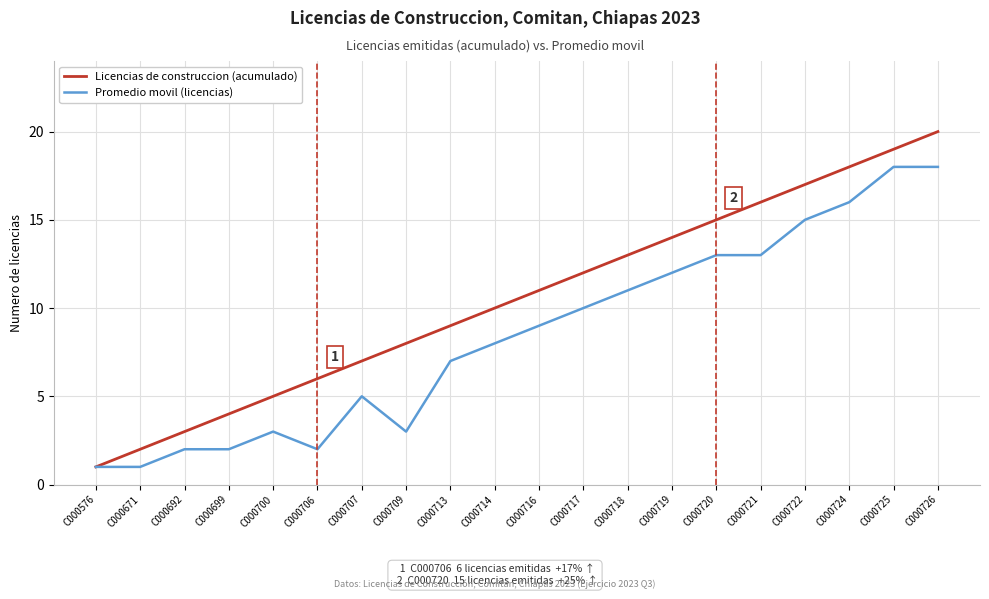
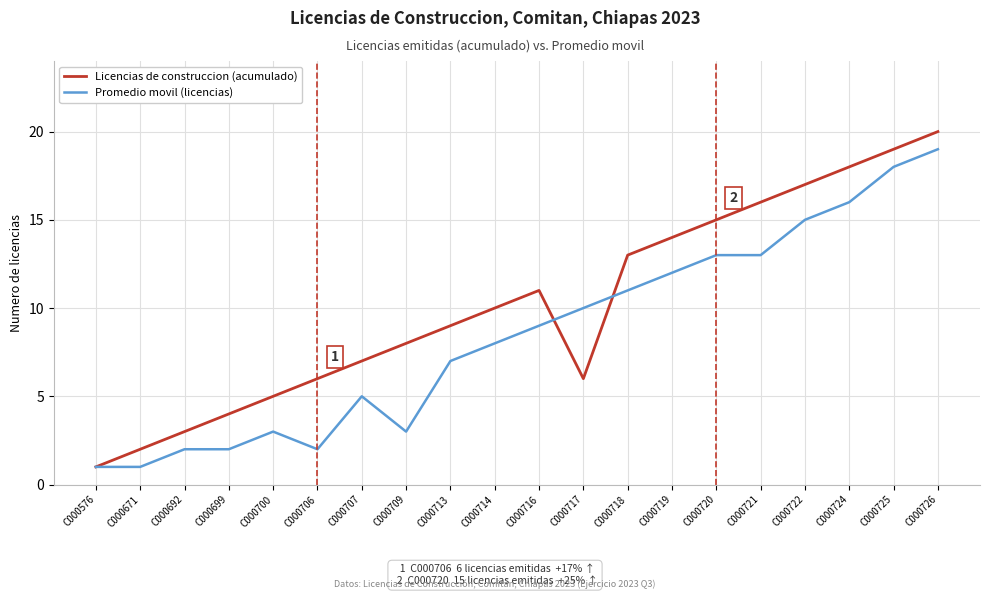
Licencias de construccion (acumulado), C000717: 12 -> 6
Promedio movil (licencias), C000726: 18 -> 19
